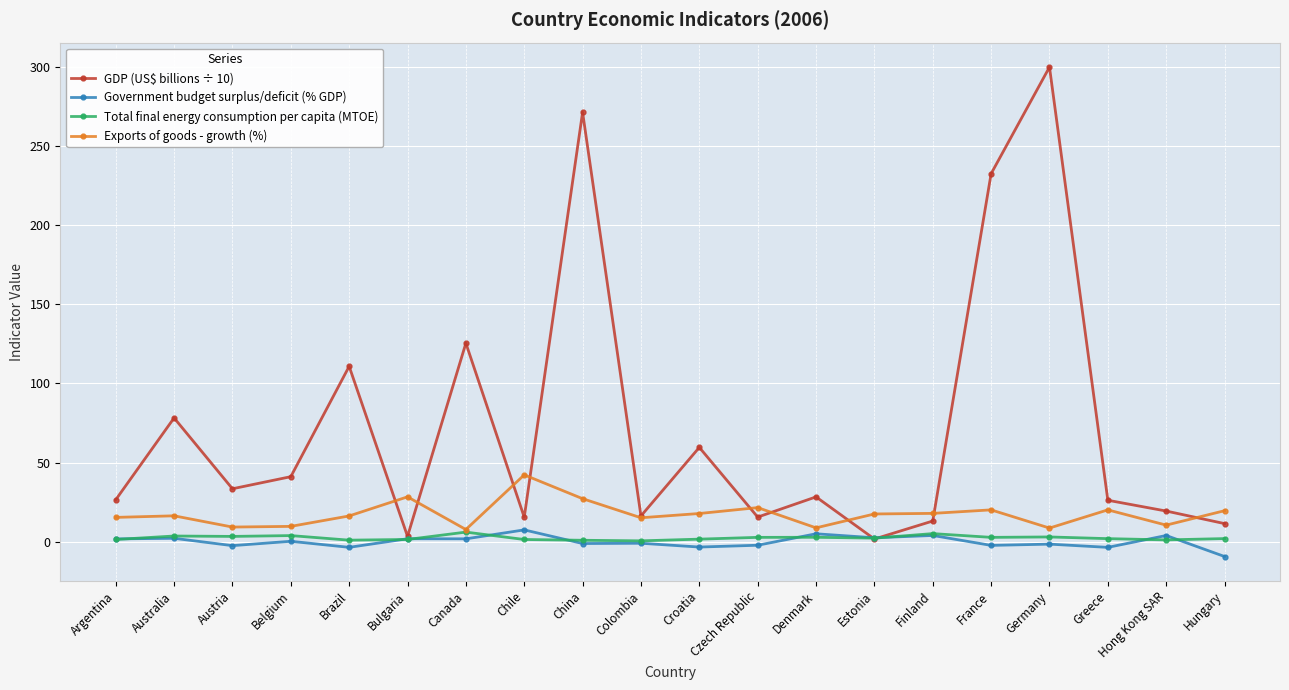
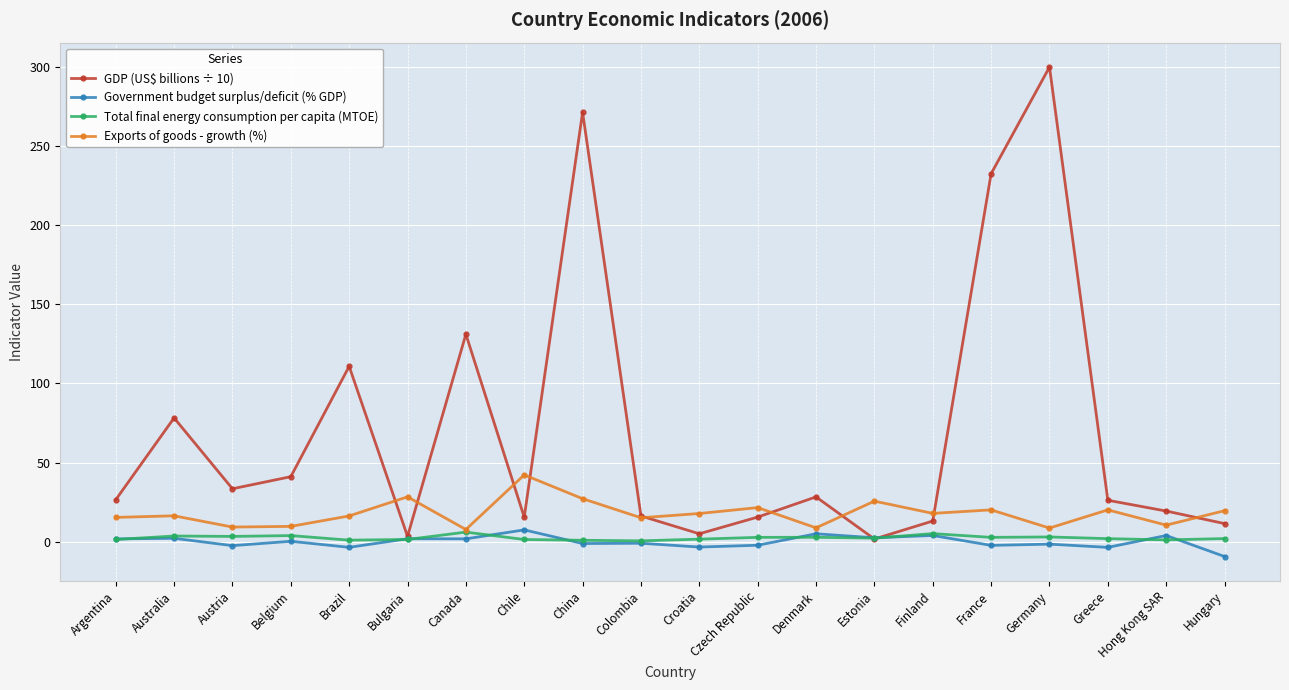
GDP (US$ billions ÷ 10), Canada: 125 -> 131
GDP (US$ billions ÷ 10), Croatia: 60 -> 5
Exports of goods - growth (%), Estonia: 18 -> 26
